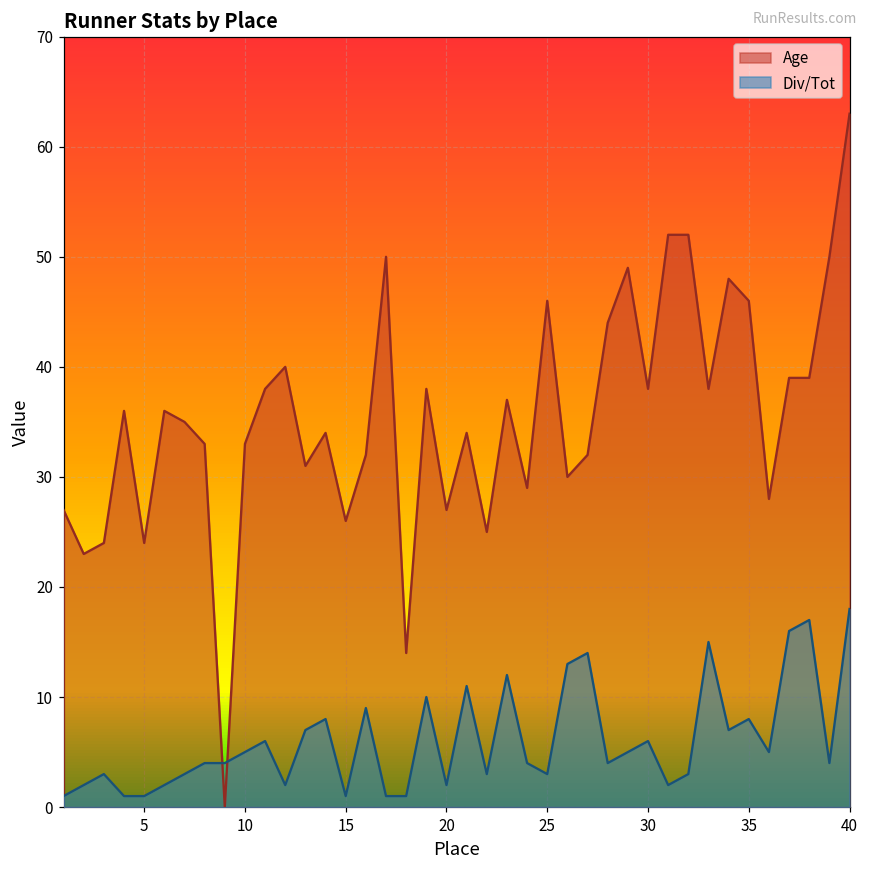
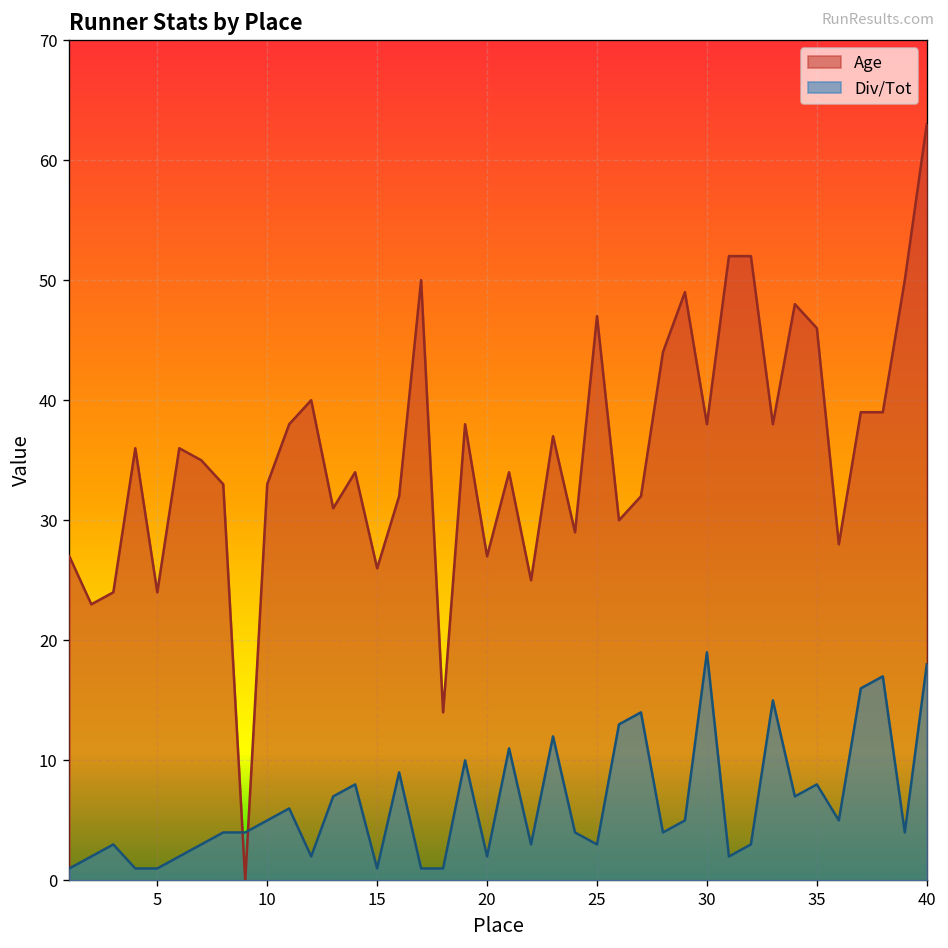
Age, 25: 46 -> 47
Div/Tot, 30: 6 -> 19
